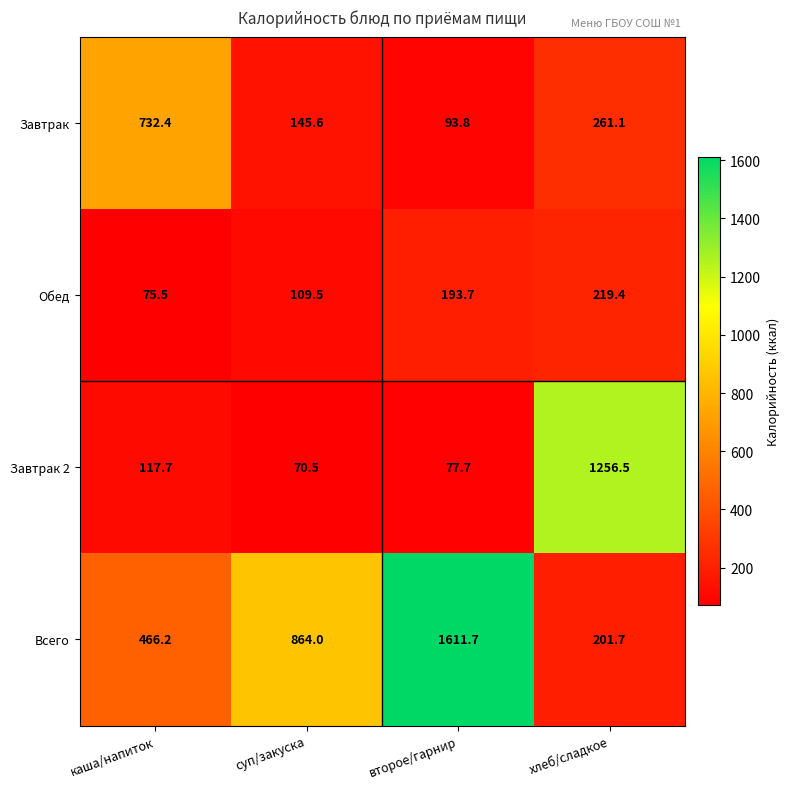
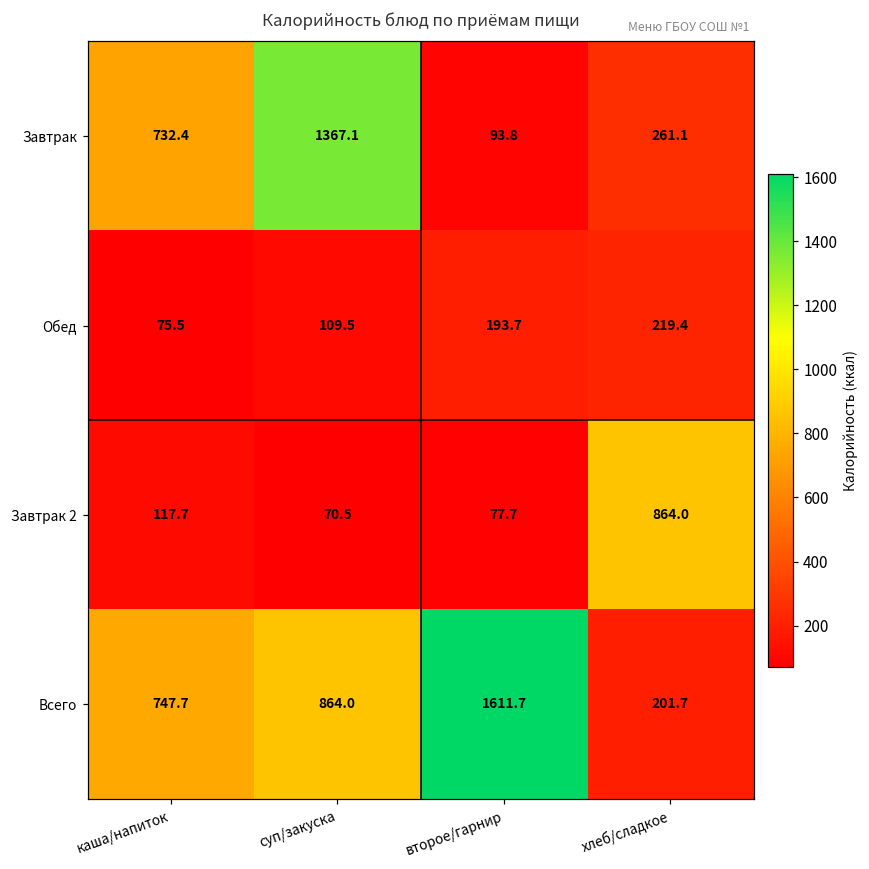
Завтрак, суп/закуска: 145.6 -> 1367.1
Завтрак 2, хлеб/сладкое: 1256.5 -> 864.0
Всего, каша/напиток: 466.2 -> 747.7
